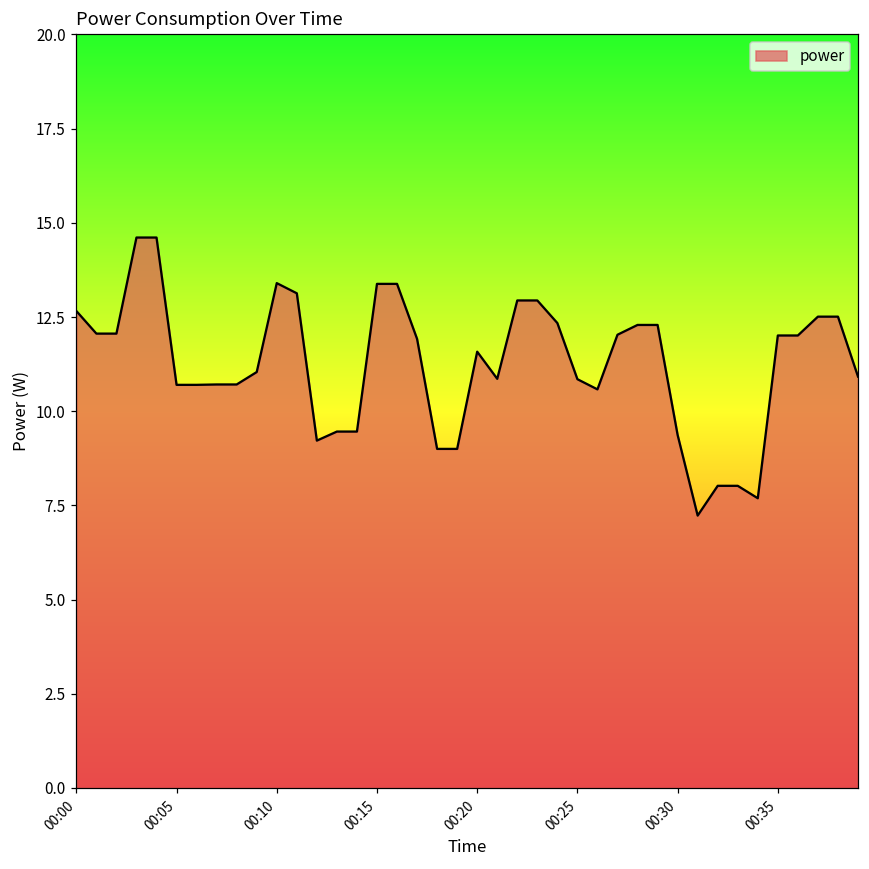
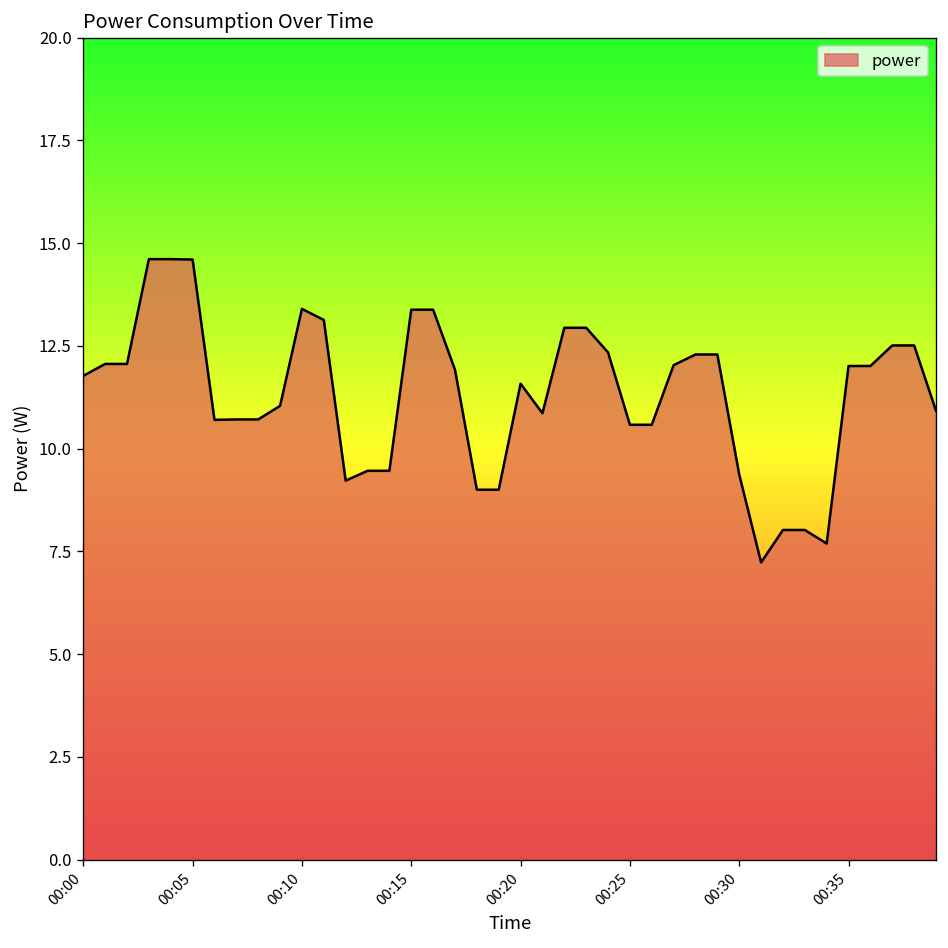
00:00: 12.7 -> 11.8
00:05: 10.7 -> 14.6
00:25: 10.9 -> 10.6
